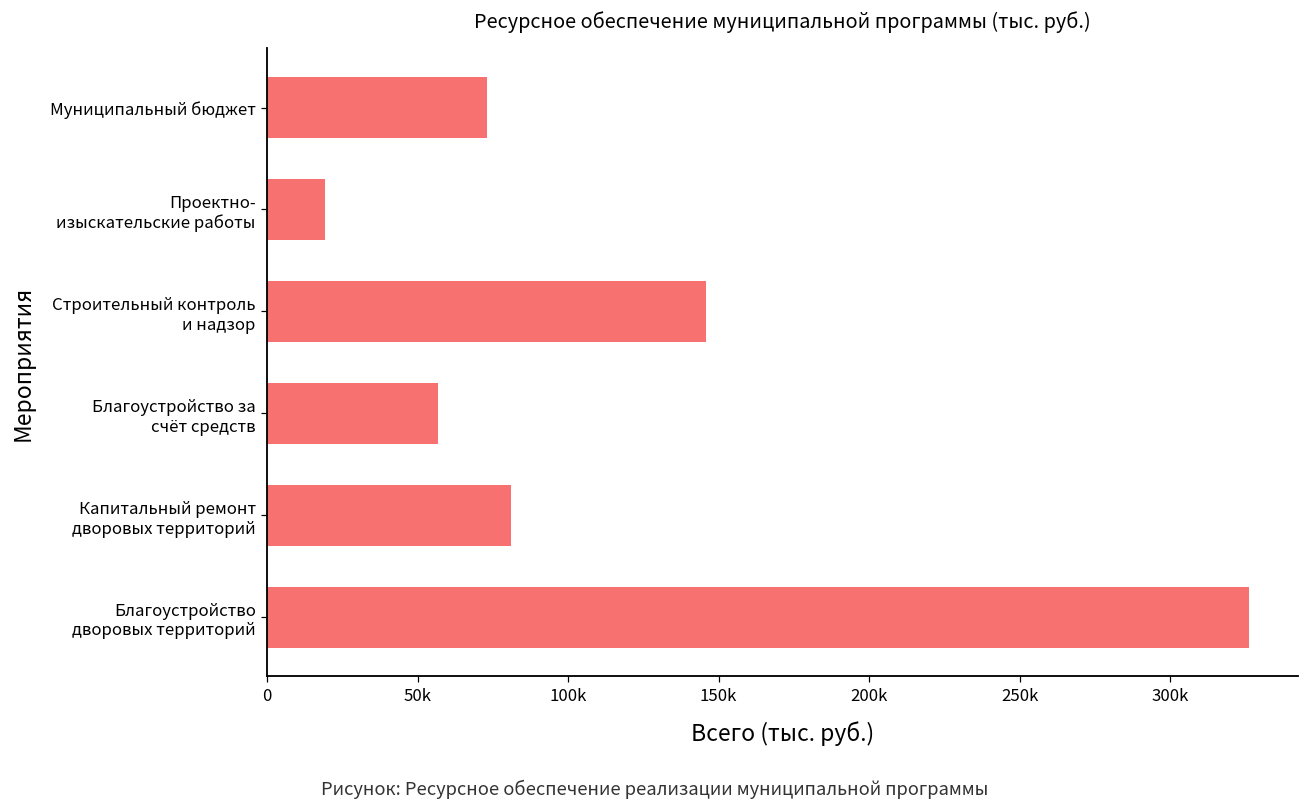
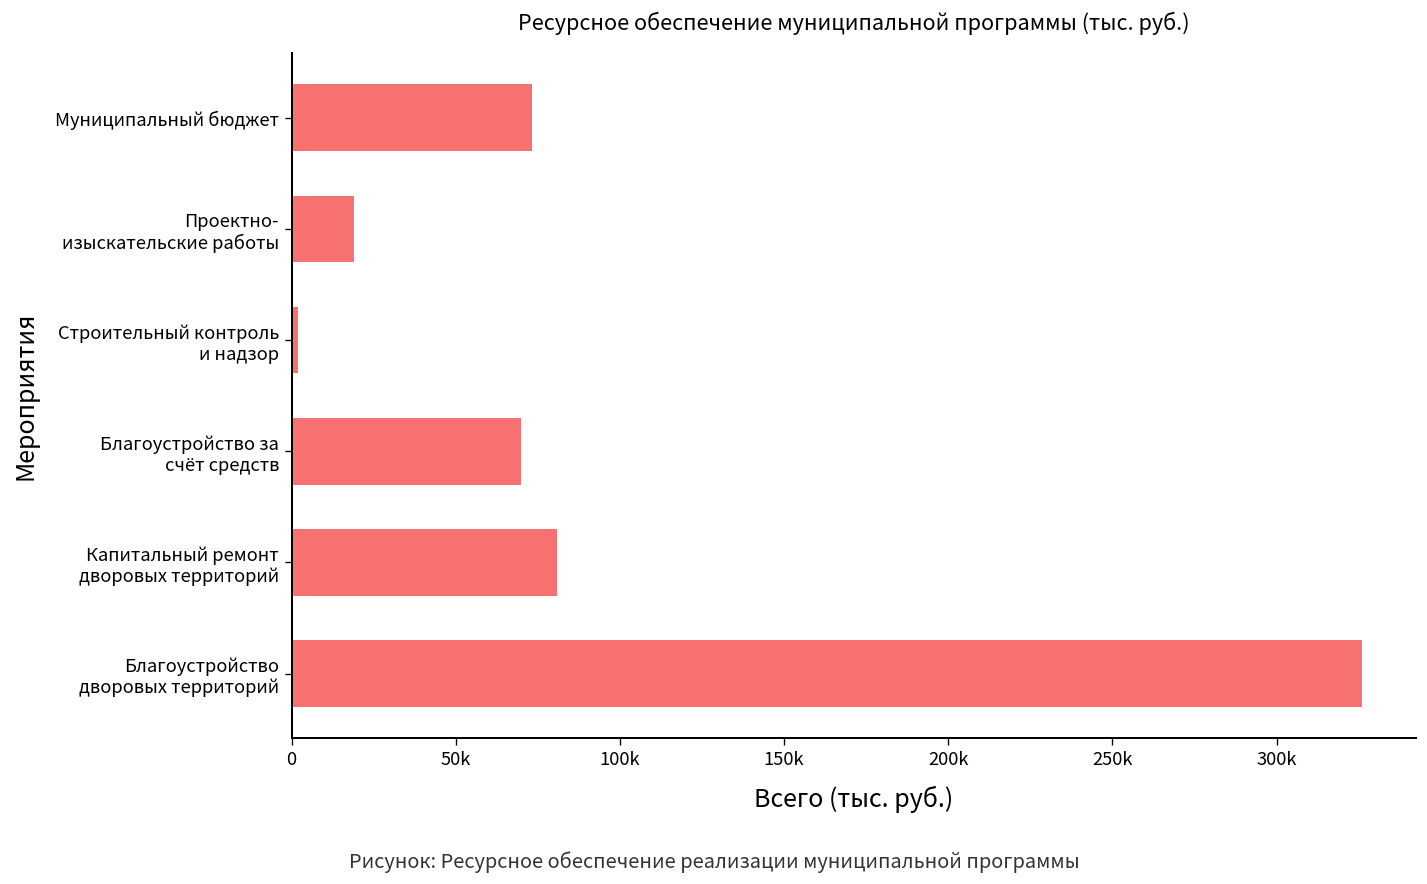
Строительный контроль и надзор: 146000 -> 2000
Благоустройство за счёт средств: 57000 -> 70000
